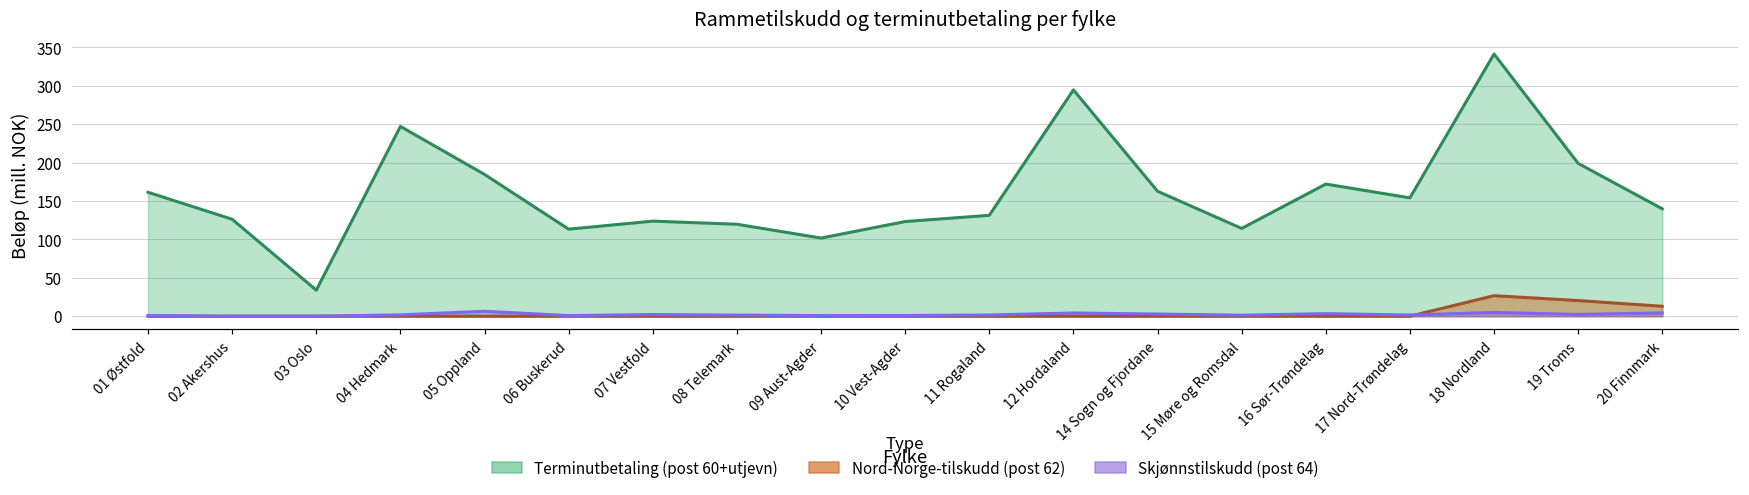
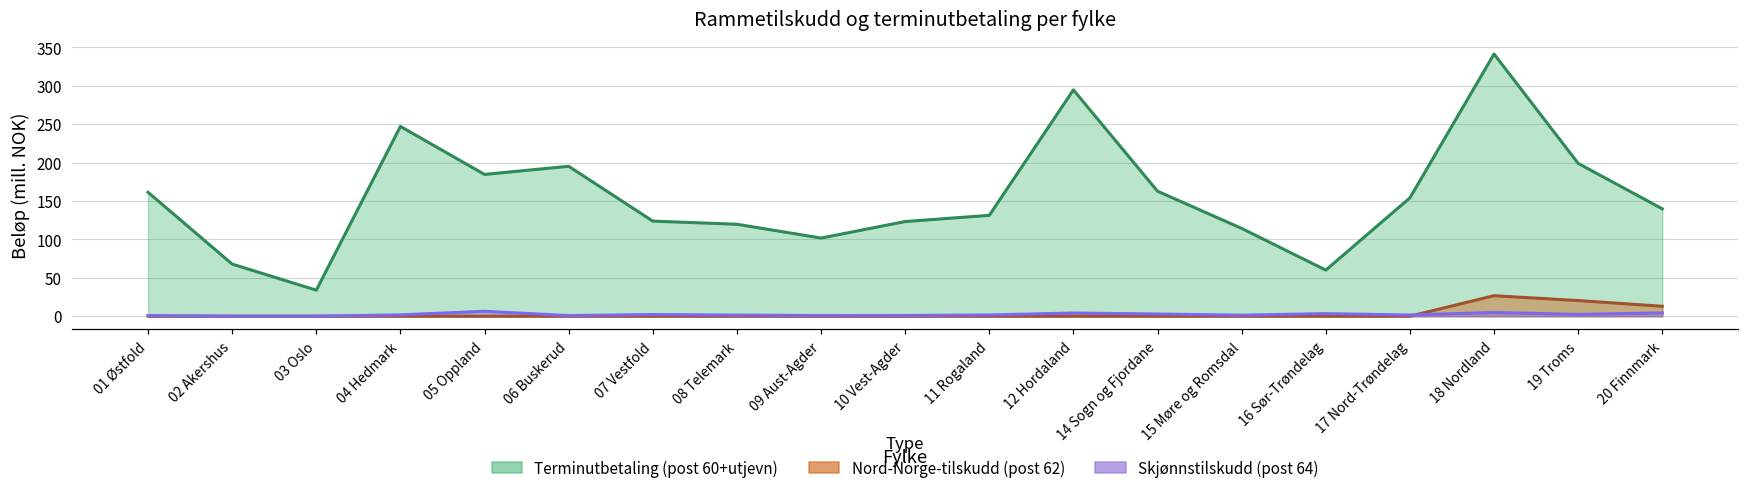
Terminutbetaling (post 60+utjevn), 02 Akershus: 130 -> 70
Terminutbetaling (post 60+utjevn), 06 Buskerud: 110 -> 200
Terminutbetaling (post 60+utjevn), 16 Sør-Trøndelag: 170 -> 60
